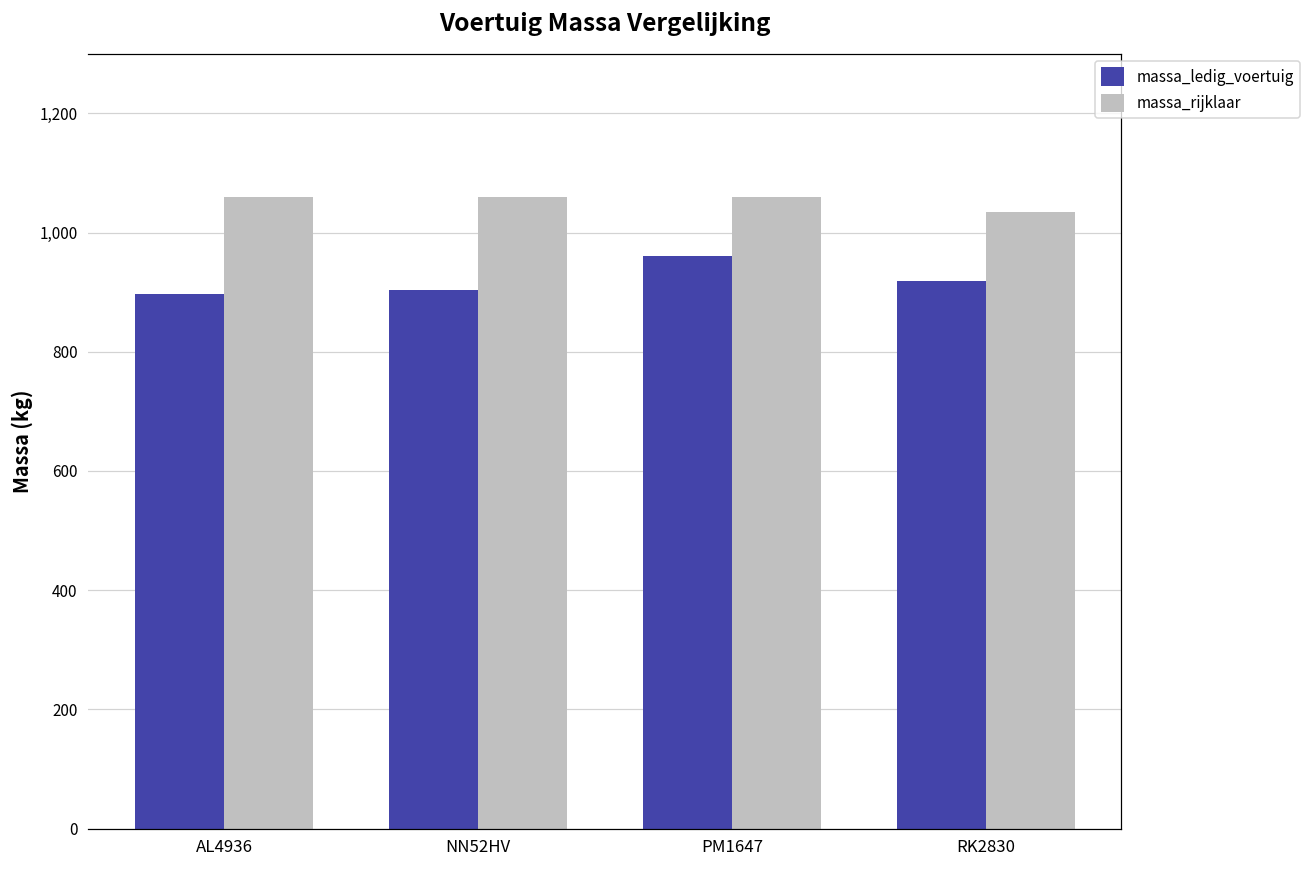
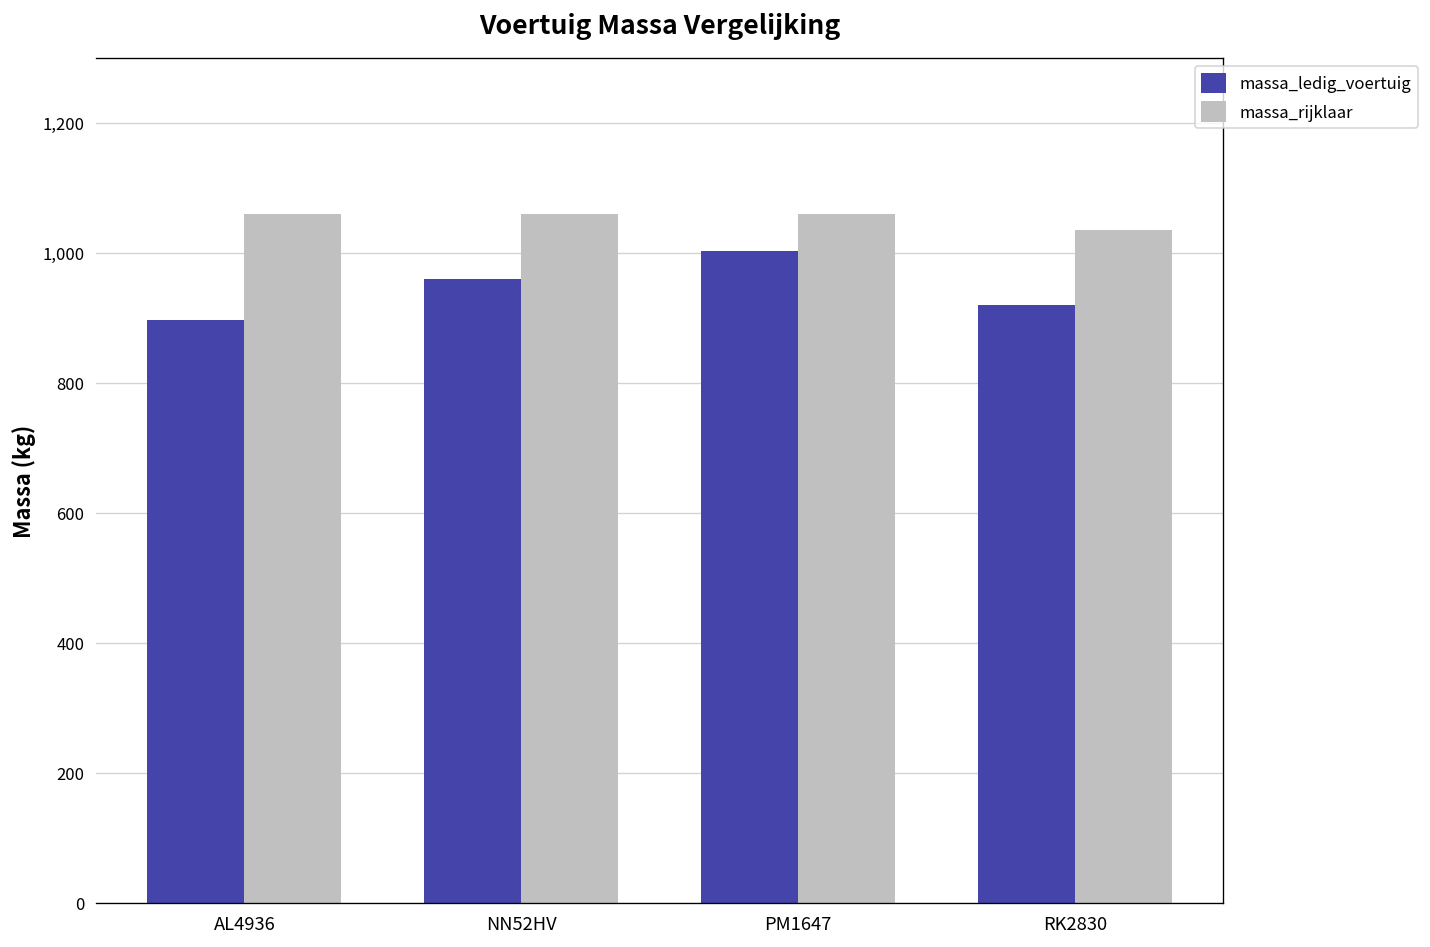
massa_ledig_voertuig, NN52HV: 900 -> 960
massa_ledig_voertuig, PM1647: 960 -> 1,000
